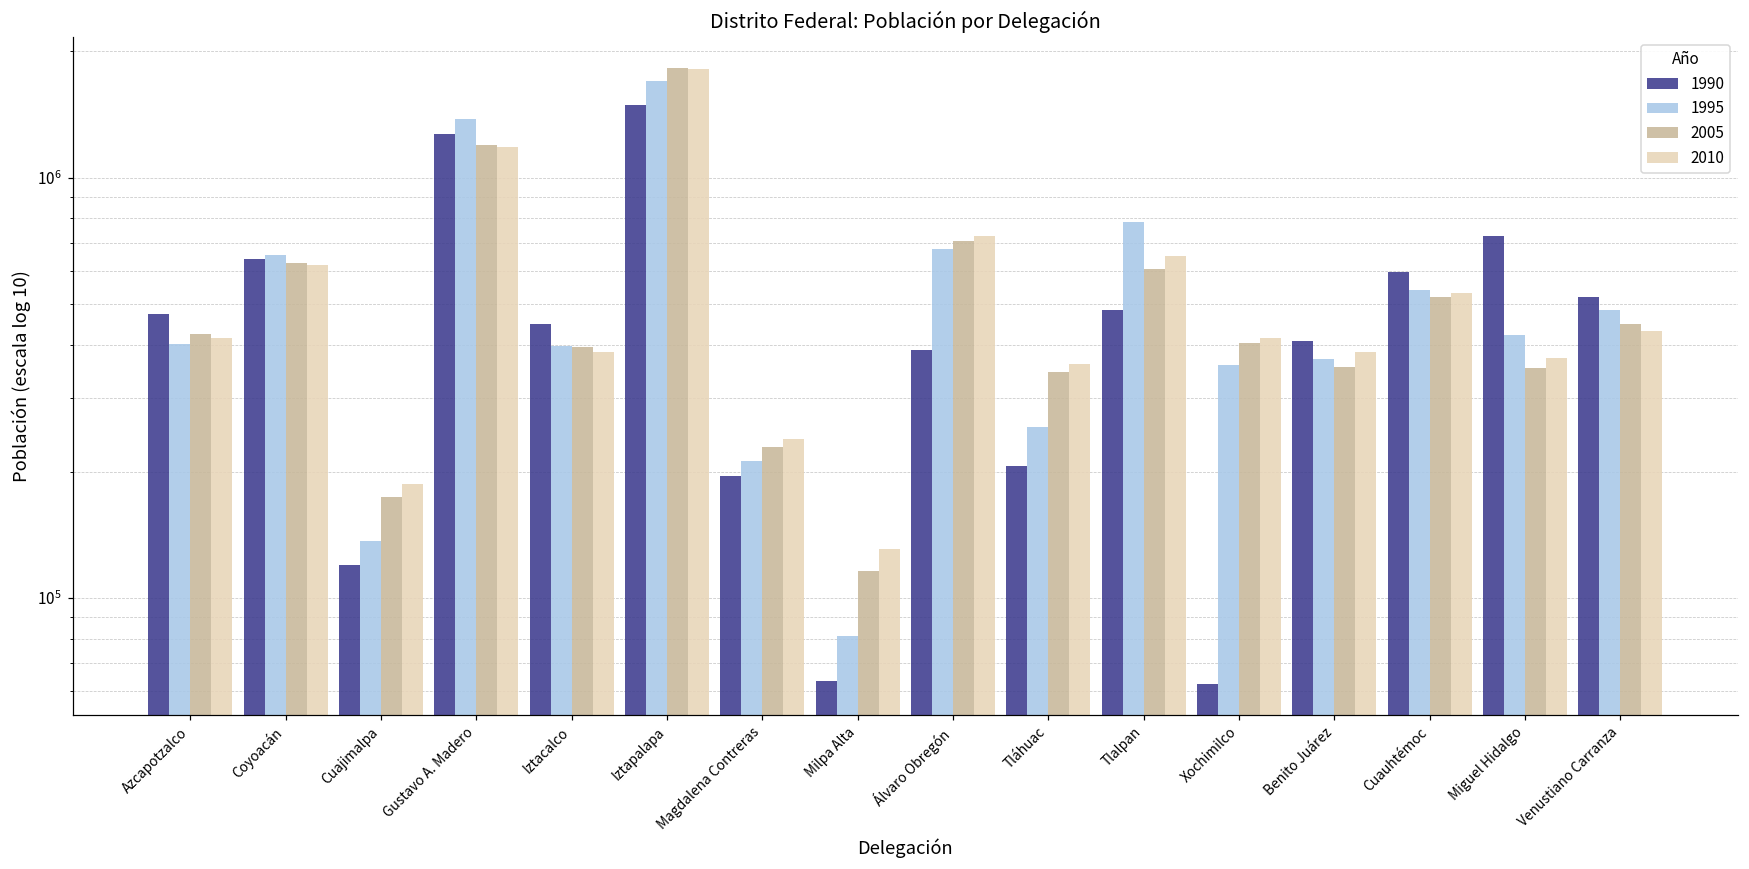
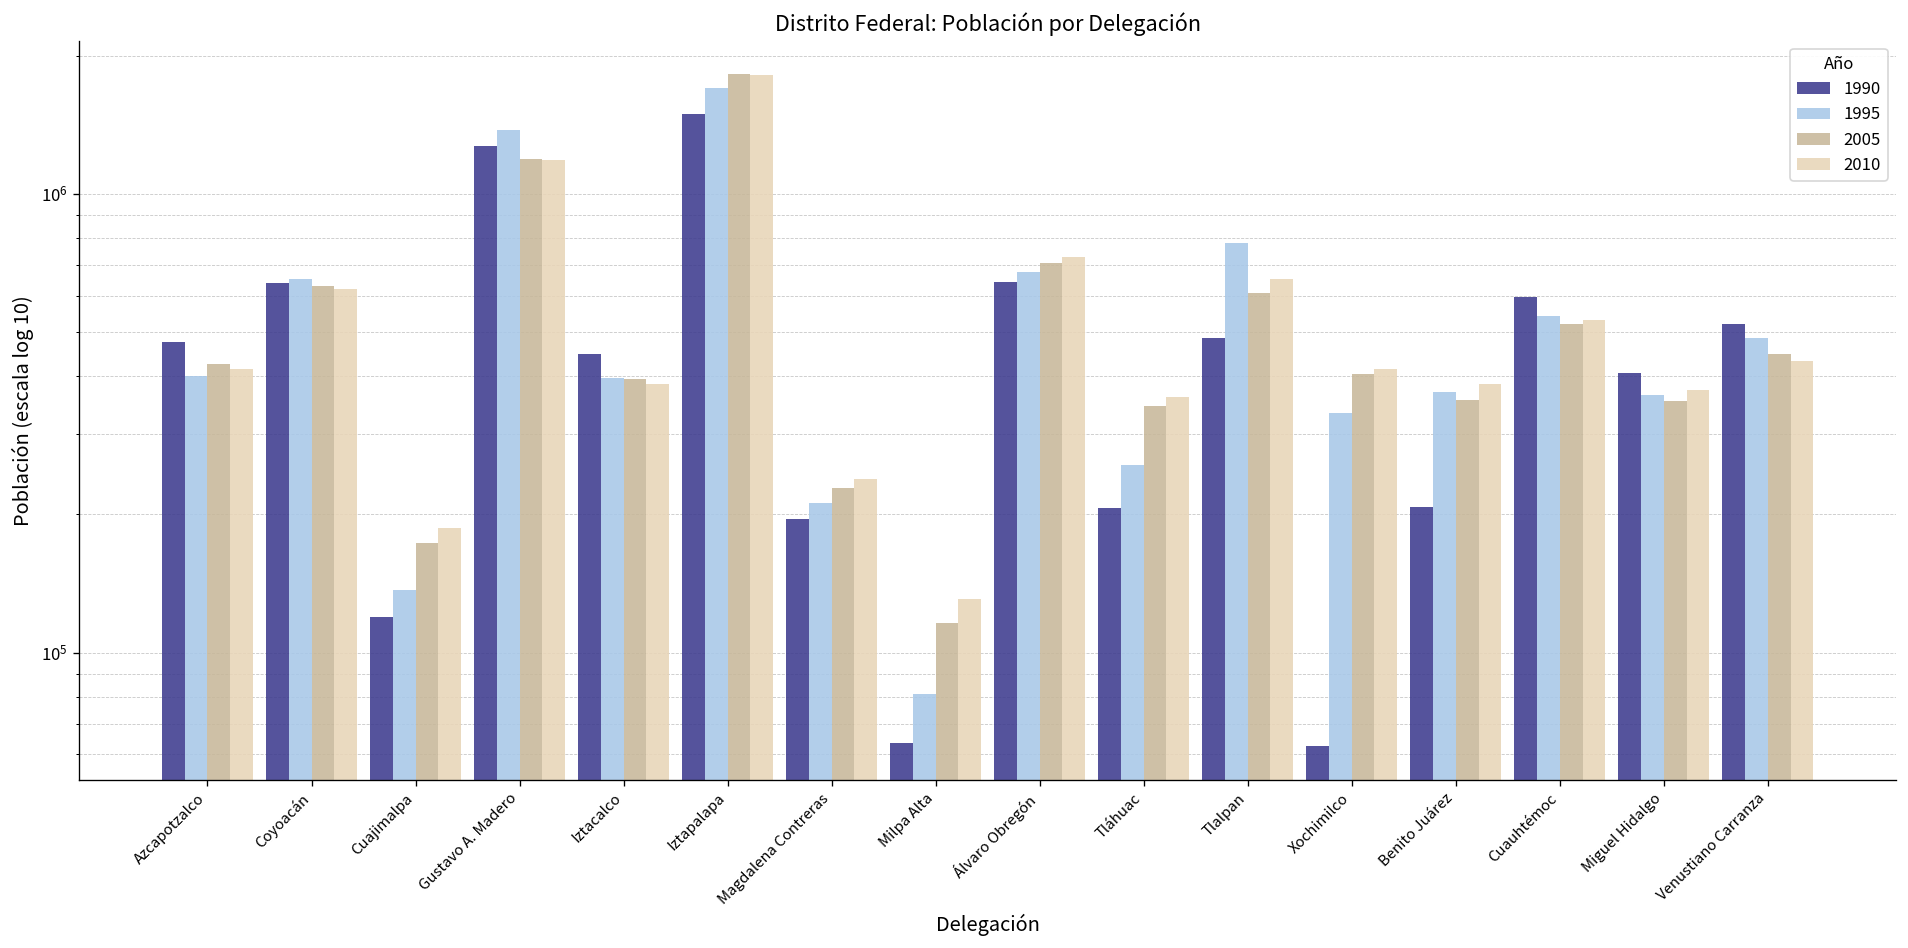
1990, Álvaro Obregón: 390000 -> 640000
1995, Xochimilco: 360000 -> 330000
1990, Benito Juárez: 410000 -> 210000
1990, Miguel Hidalgo: 730000 -> 410000
1995, Miguel Hidalgo: 420000 -> 360000
